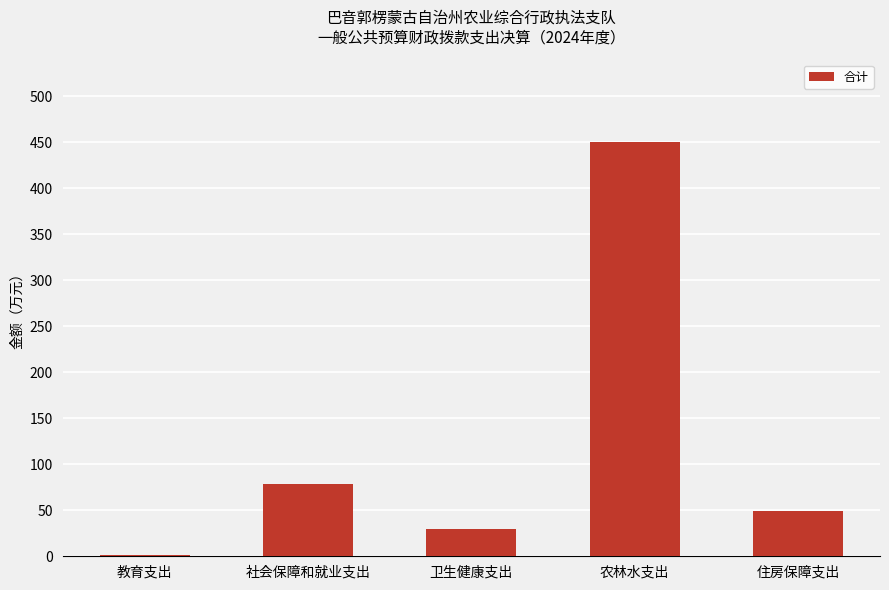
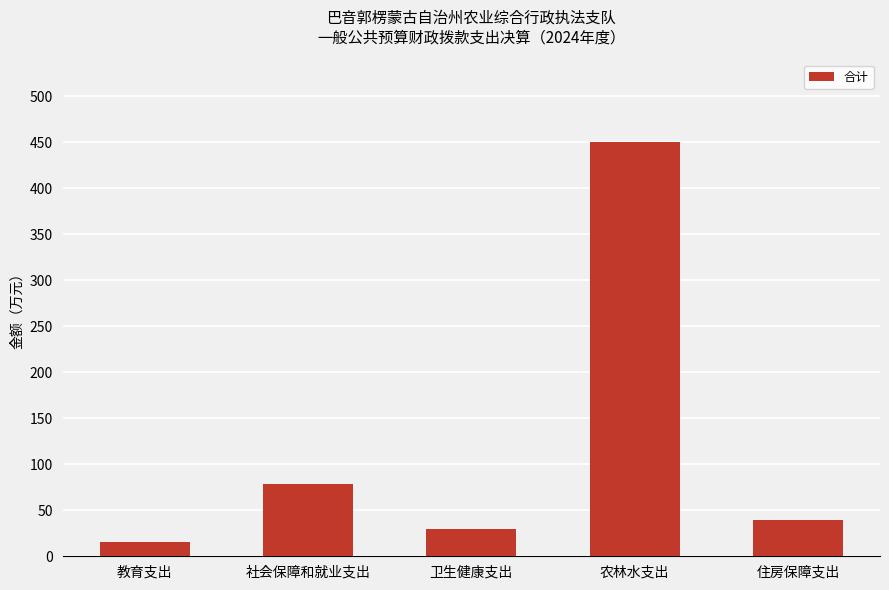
教育支出: 0 -> 20
住房保障支出: 50 -> 40
